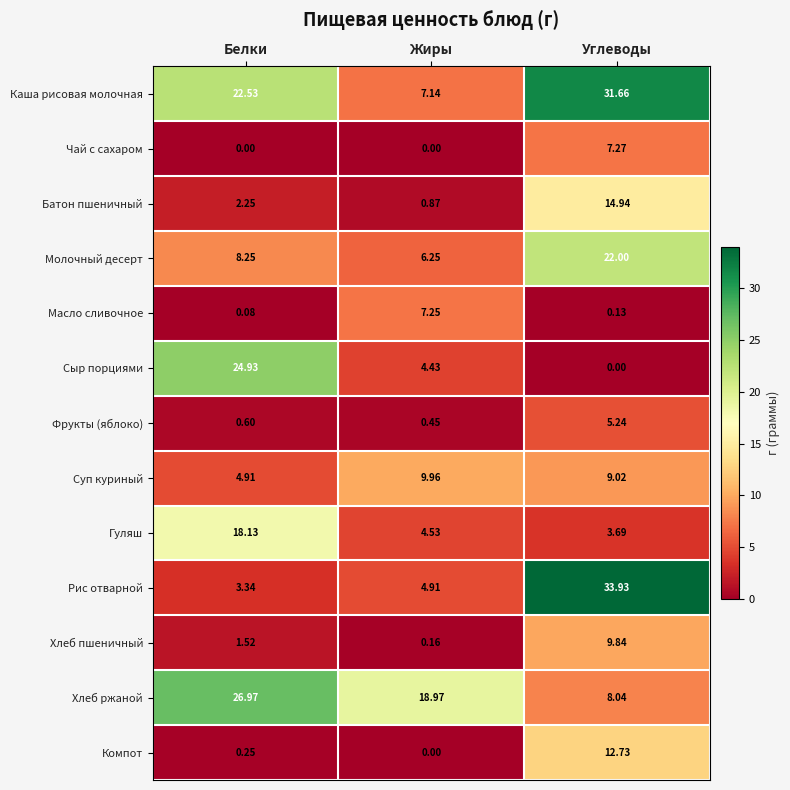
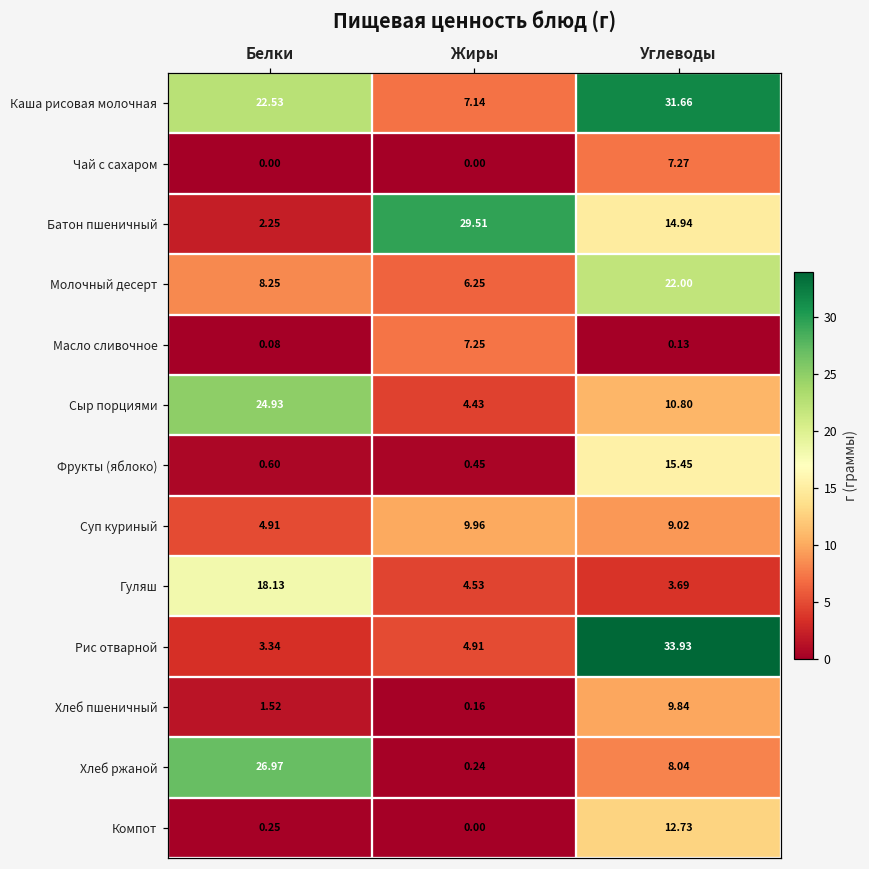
Батон пшеничный, Жиры: 0.87 -> 29.51
Сыр порциями, Углеводы: 0.00 -> 10.80
Фрукты (яблоко), Углеводы: 5.24 -> 15.45
Хлеб ржаной, Жиры: 18.97 -> 0.24
